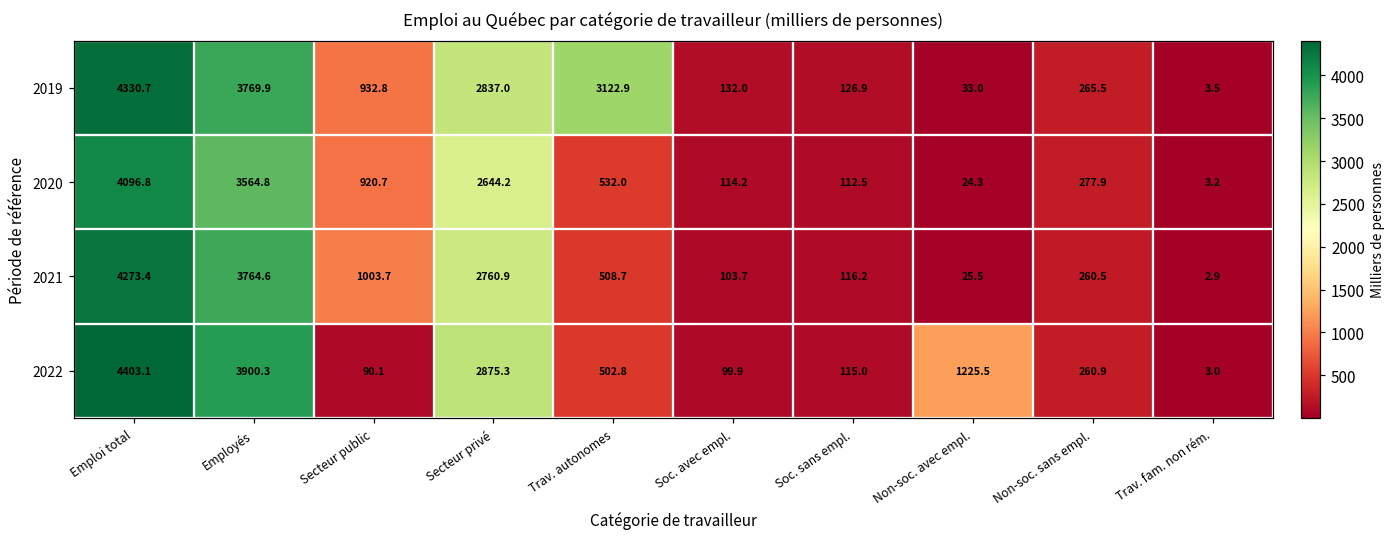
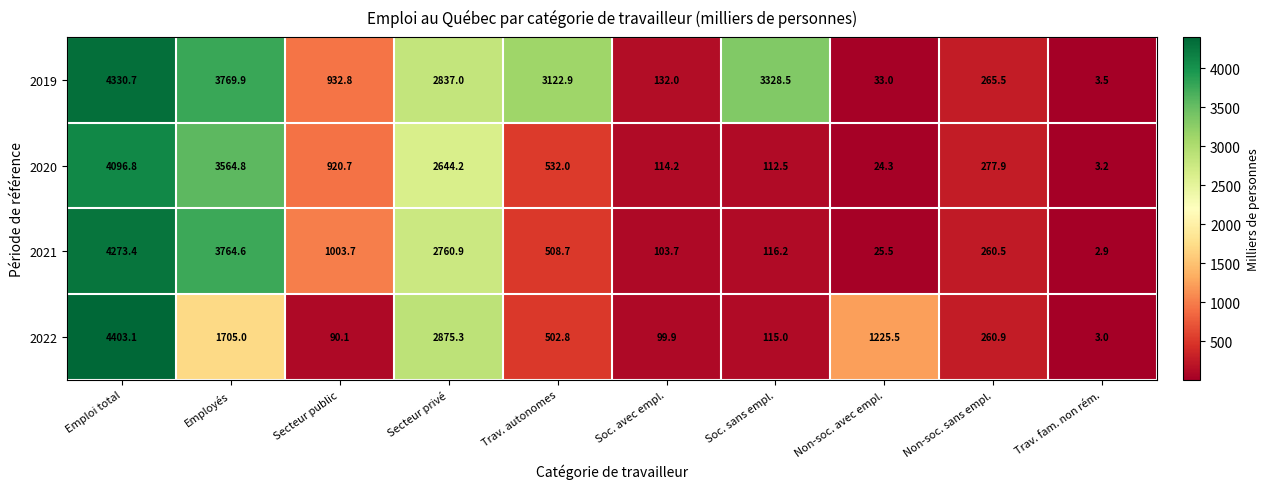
2019, Soc. sans empl.: 126.9 -> 3328.5
2022, Employés: 3900.3 -> 1705.0
